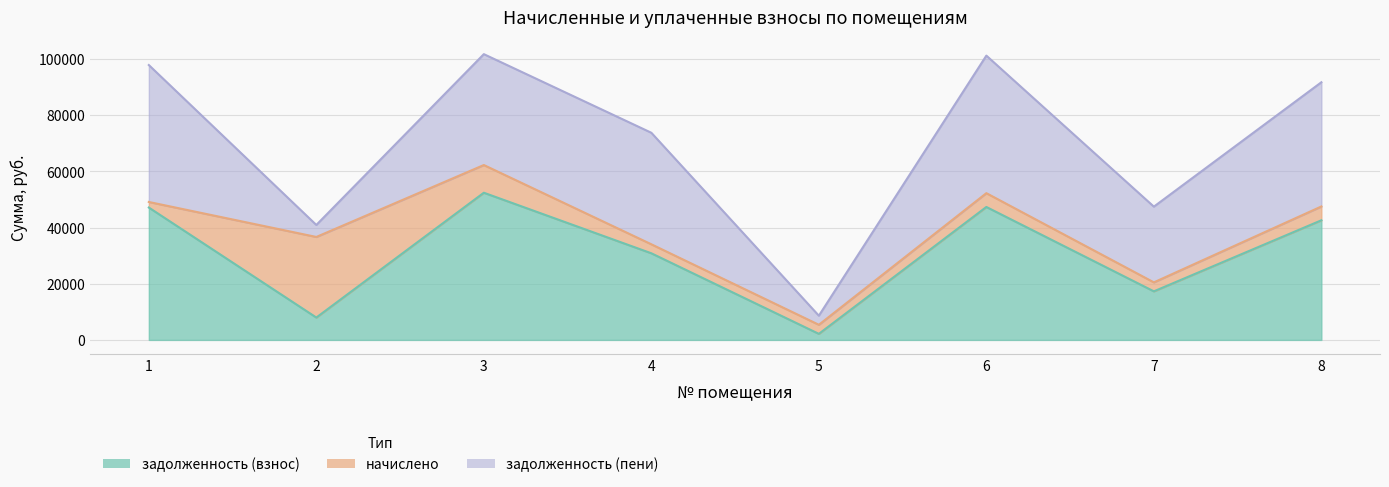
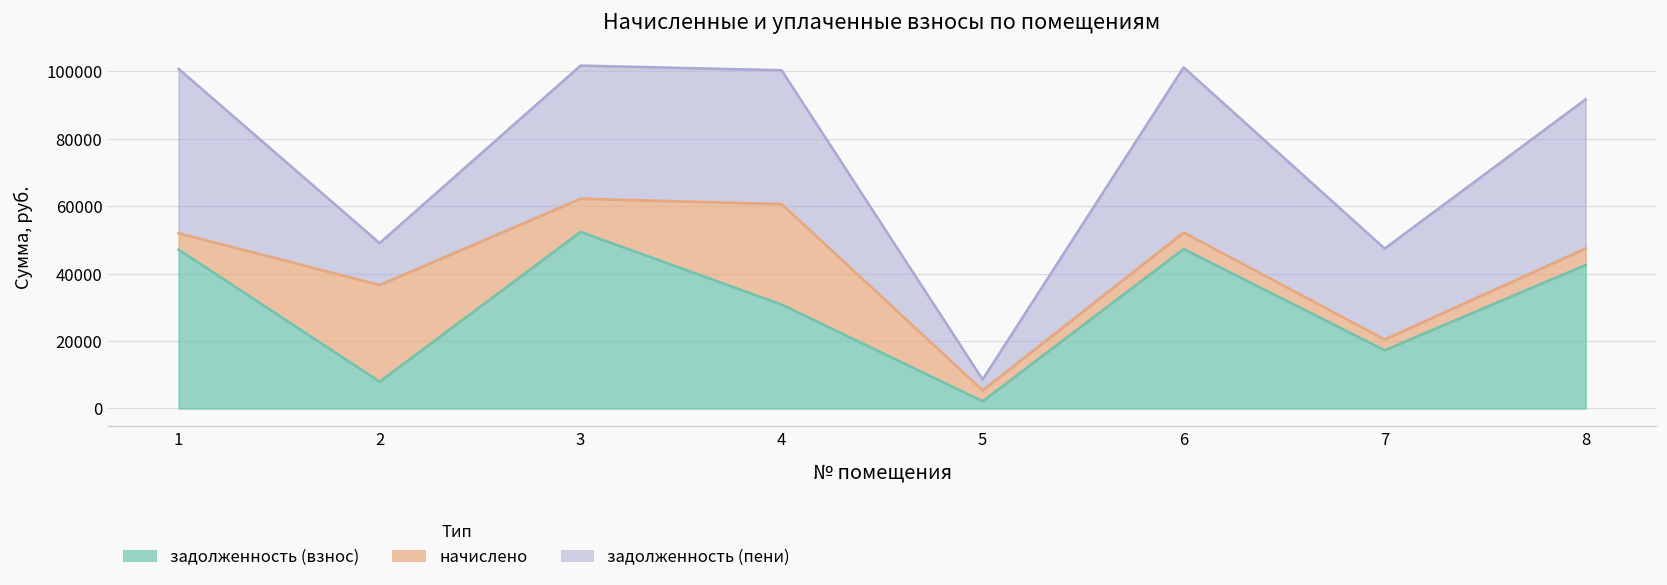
начислено, 1: 2000 -> 5000
задолженность (пени), 2: 4000 -> 12000
начислено, 4: 3000 -> 30000
